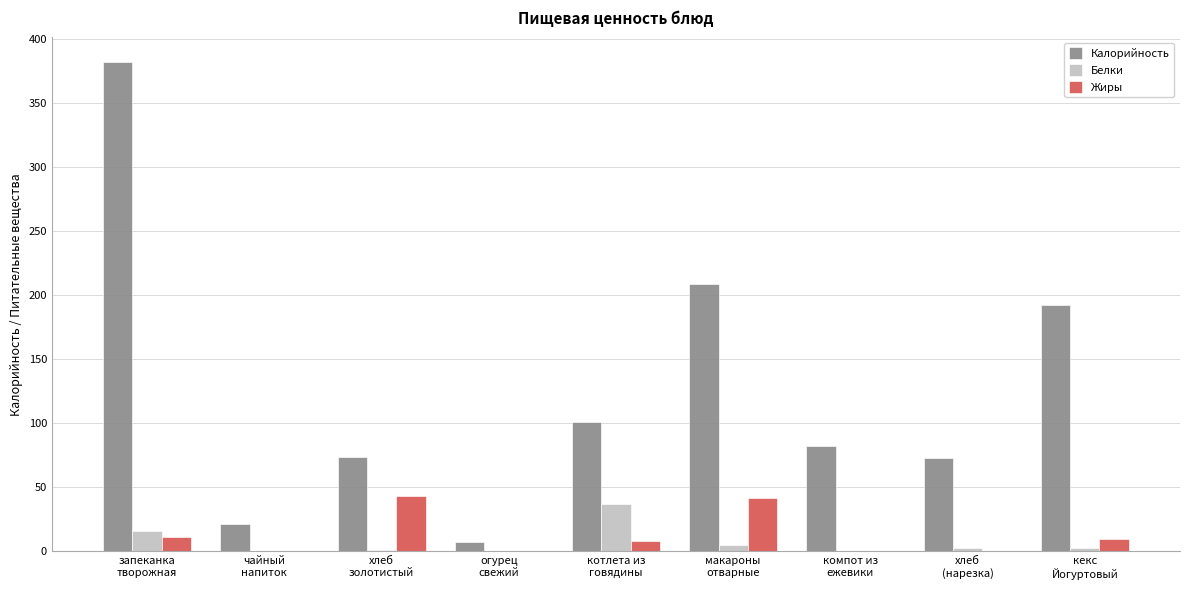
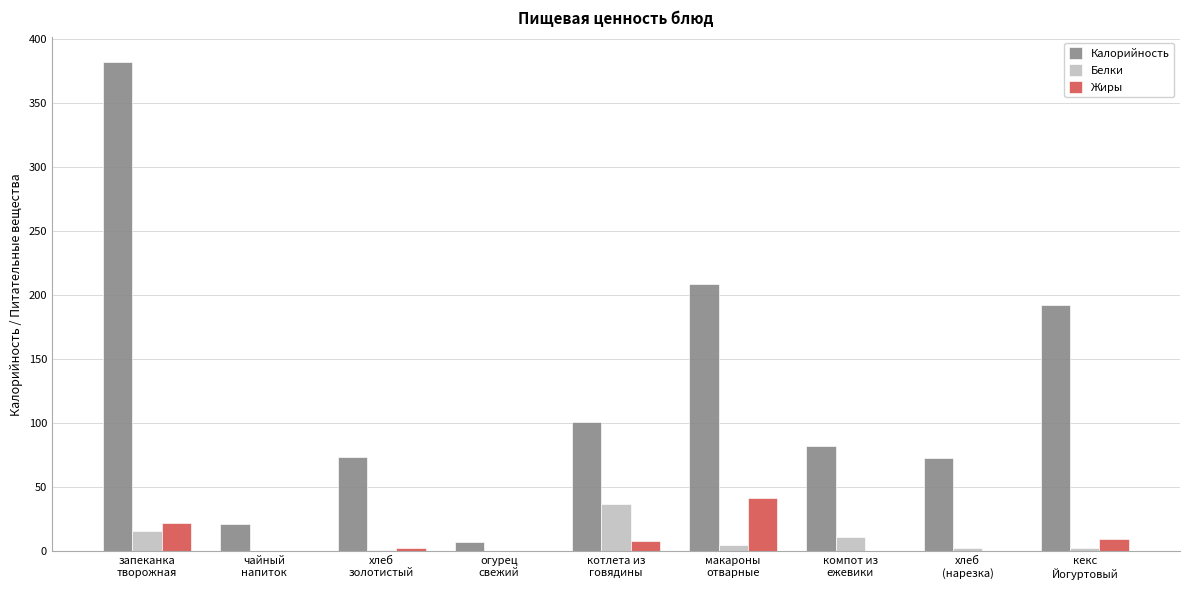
Жиры, запеканка творожная: 11 -> 22
Жиры, хлеб золотистый: 43 -> 3
Белки, компот из ежевики: 0 -> 11
